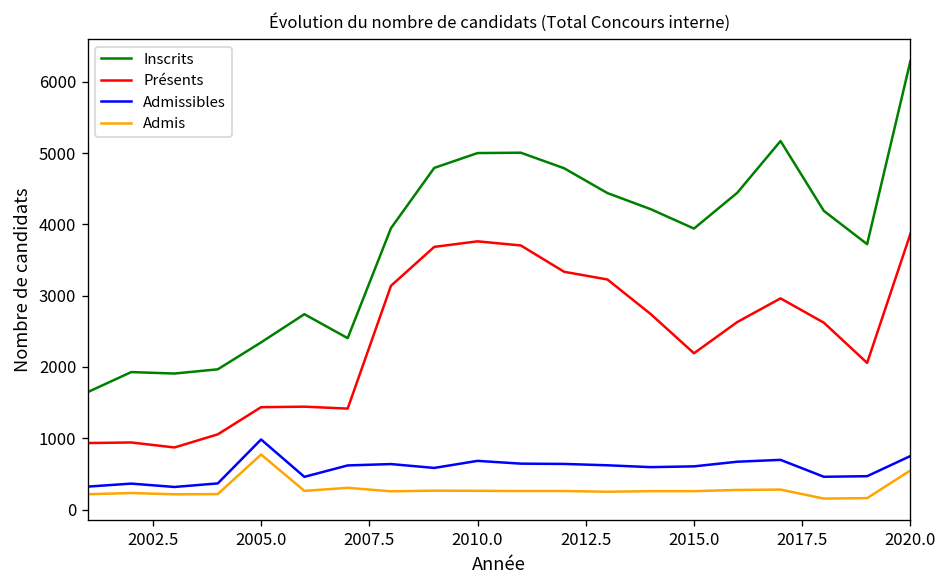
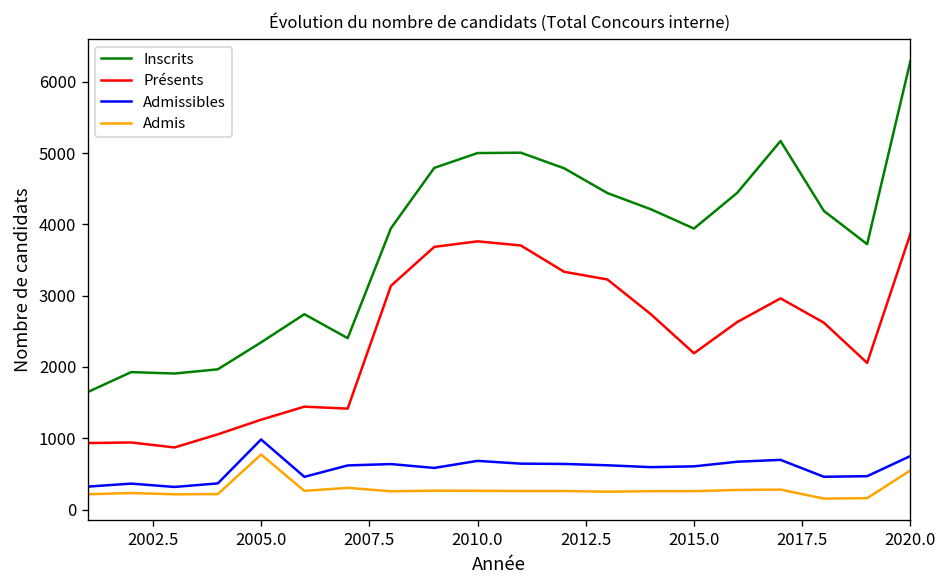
Présents, 2005.0: 1400 -> 1300
